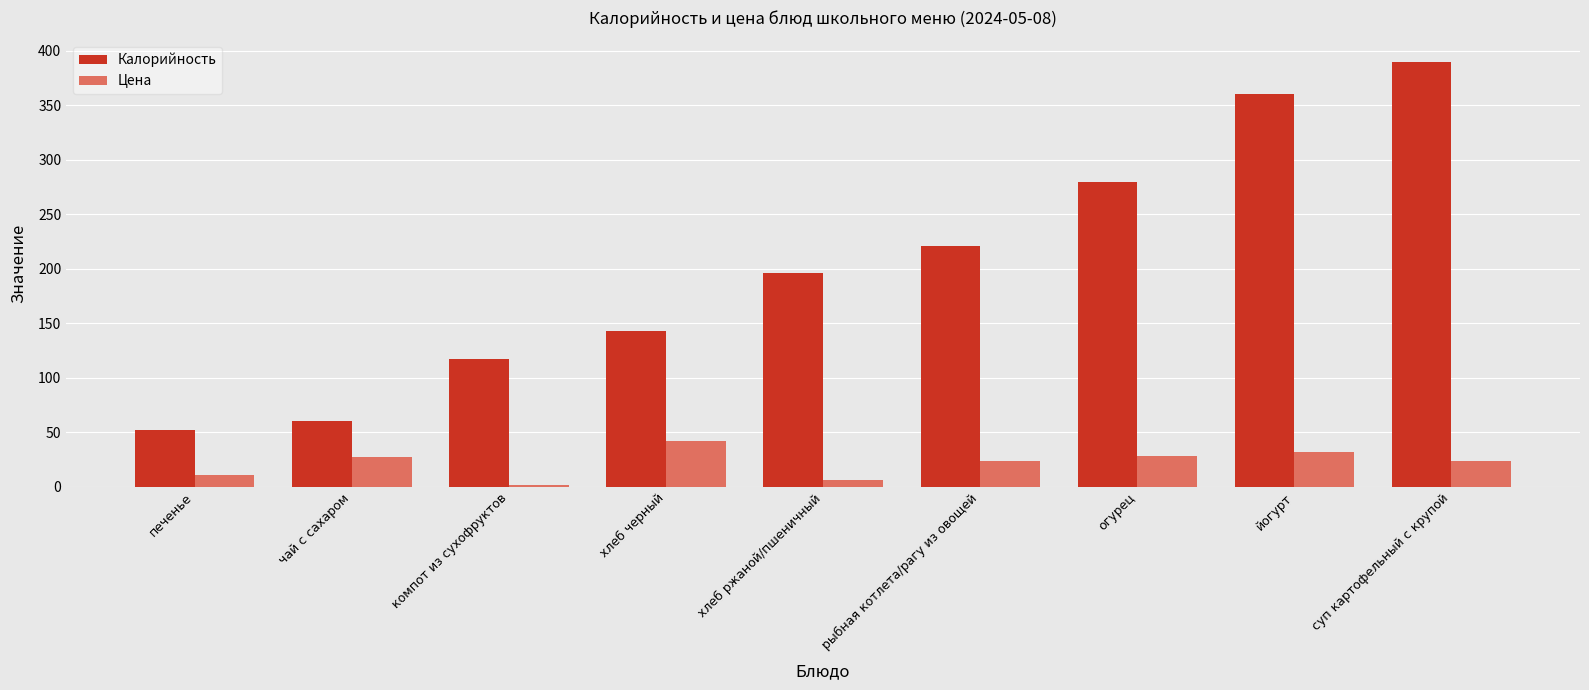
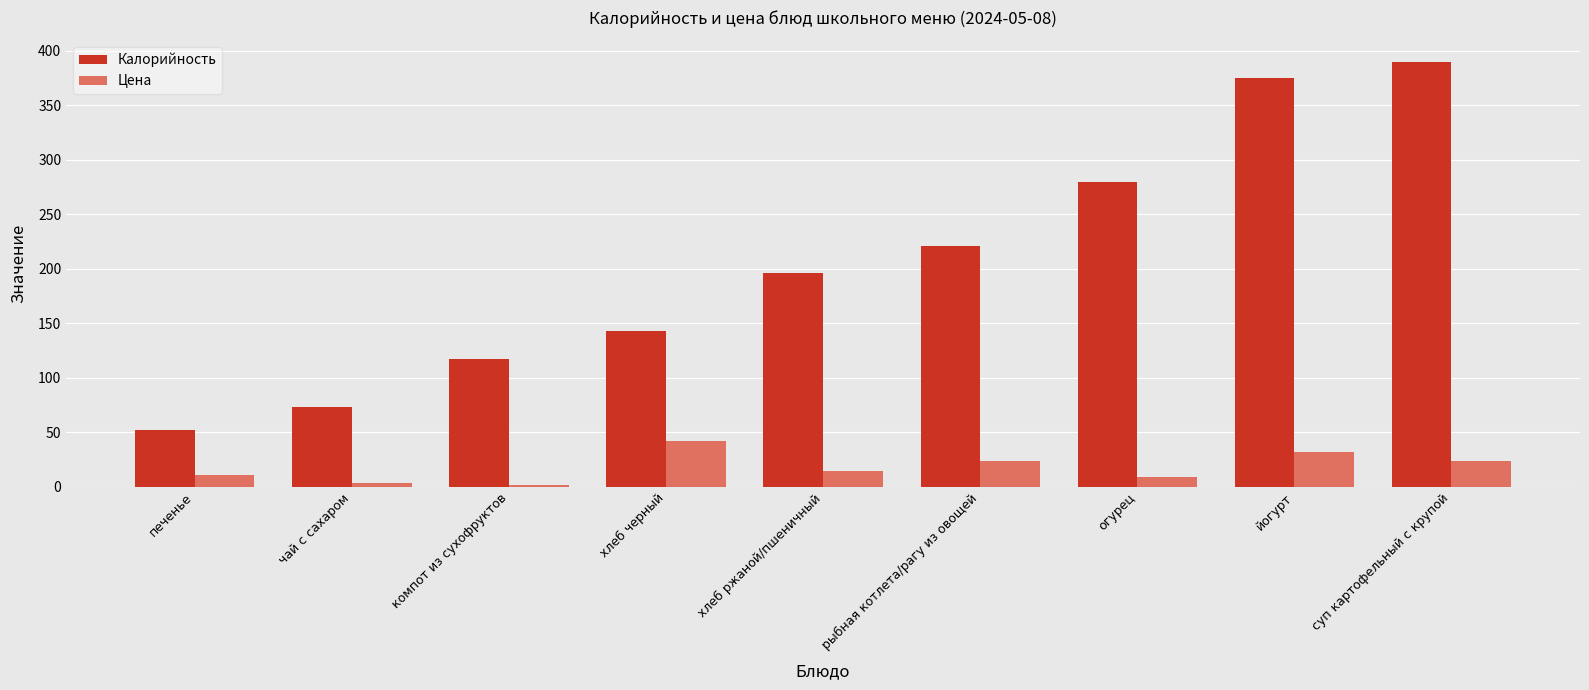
Калорийность, чай с сахаром: 60 -> 73
Цена, чай с сахаром: 27 -> 3
Цена, хлеб ржаной/пшеничный: 6 -> 15
Цена, огурец: 28 -> 9
Калорийность, йогурт: 360 -> 375
